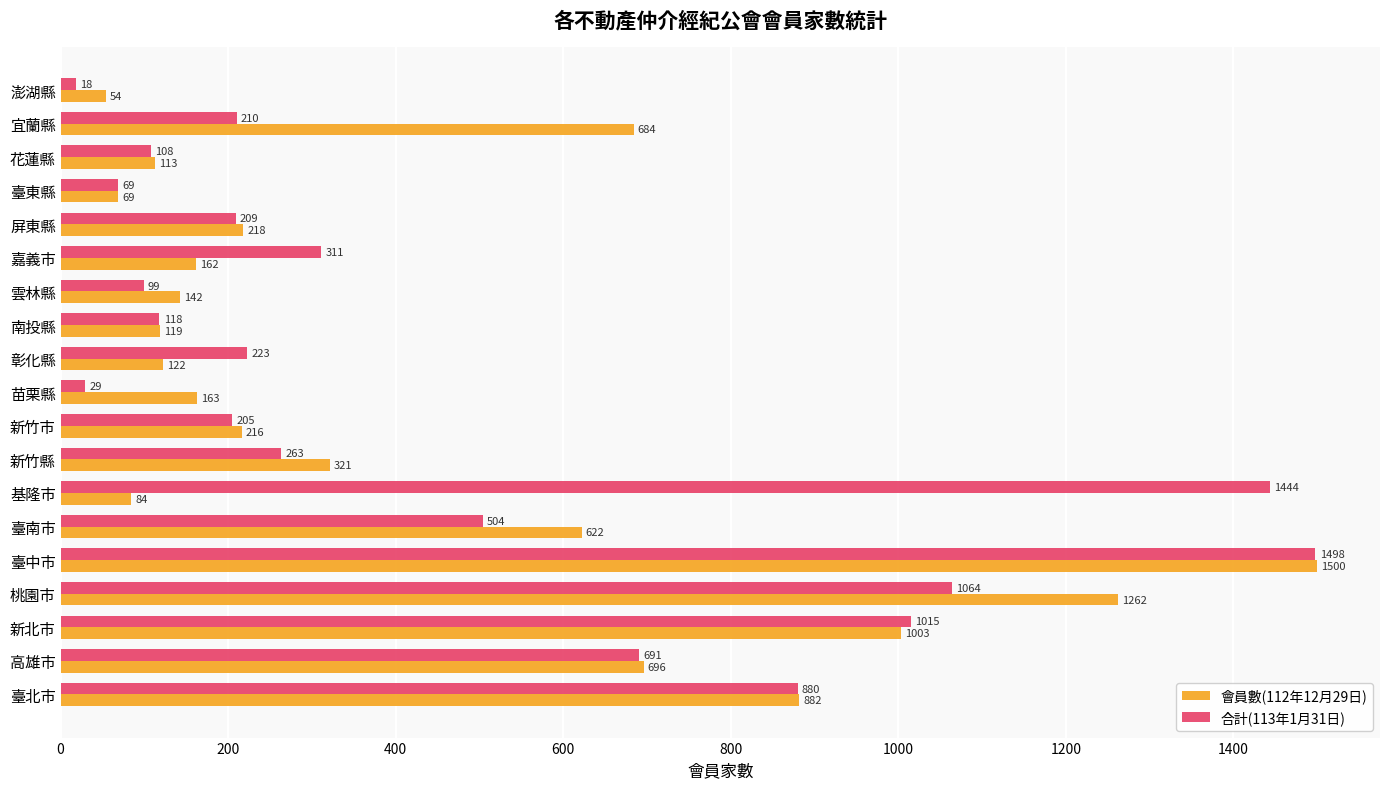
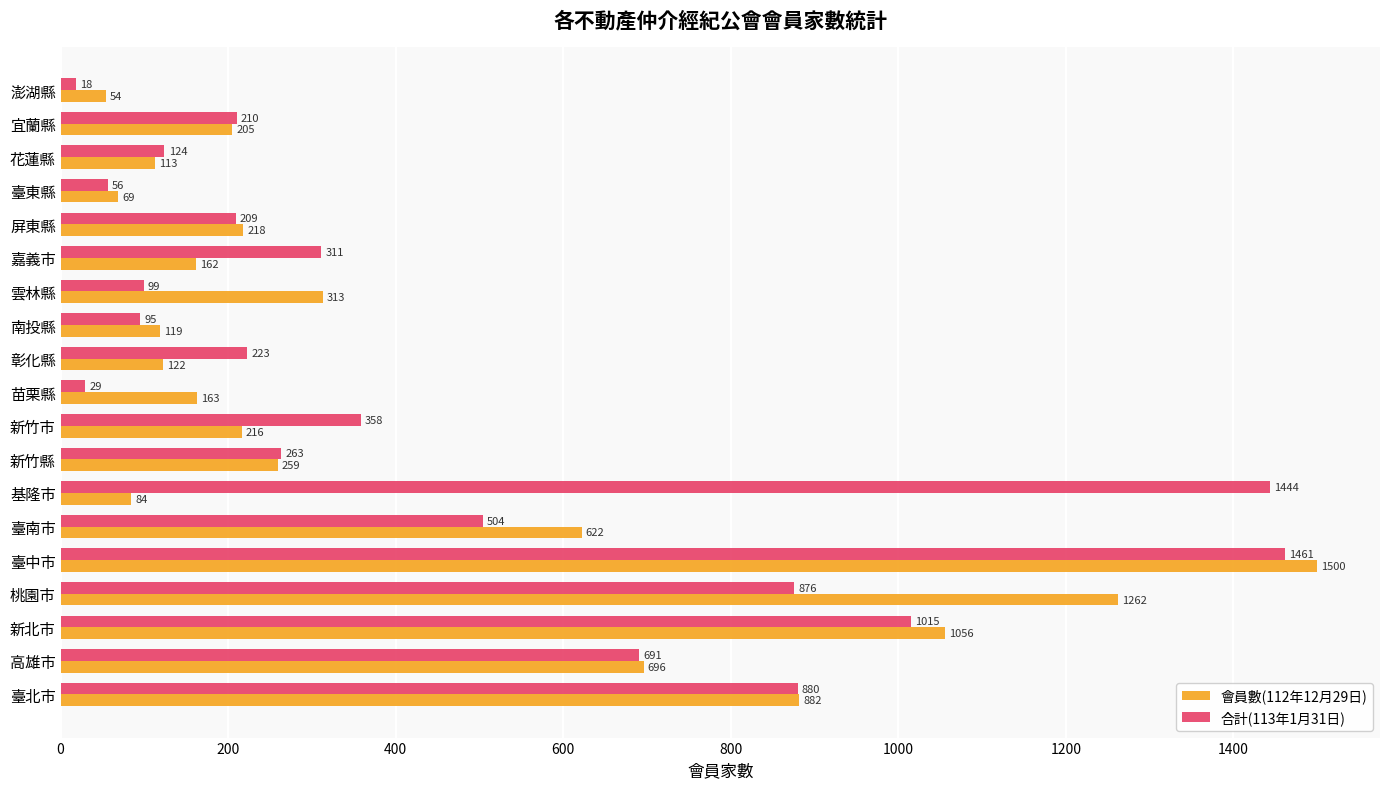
會員數(112年12月29日), 宜蘭縣: 684 -> 205
合計(113年1月31日), 花蓮縣: 108 -> 124
合計(113年1月31日), 臺東縣: 69 -> 56
會員數(112年12月29日), 雲林縣: 142 -> 313
合計(113年1月31日), 南投縣: 118 -> 95
合計(113年1月31日), 新竹市: 205 -> 358
會員數(112年12月29日), 新竹縣: 321 -> 259
合計(113年1月31日), 臺中市: 1498 -> 1461
合計(113年1月31日), 桃園市: 1064 -> 876
會員數(112年12月29日), 新北市: 1003 -> 1056
